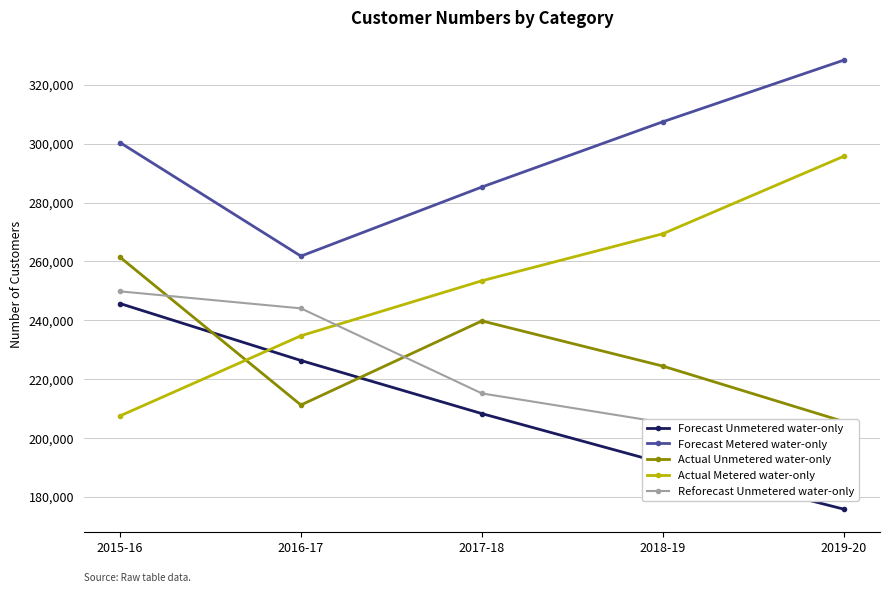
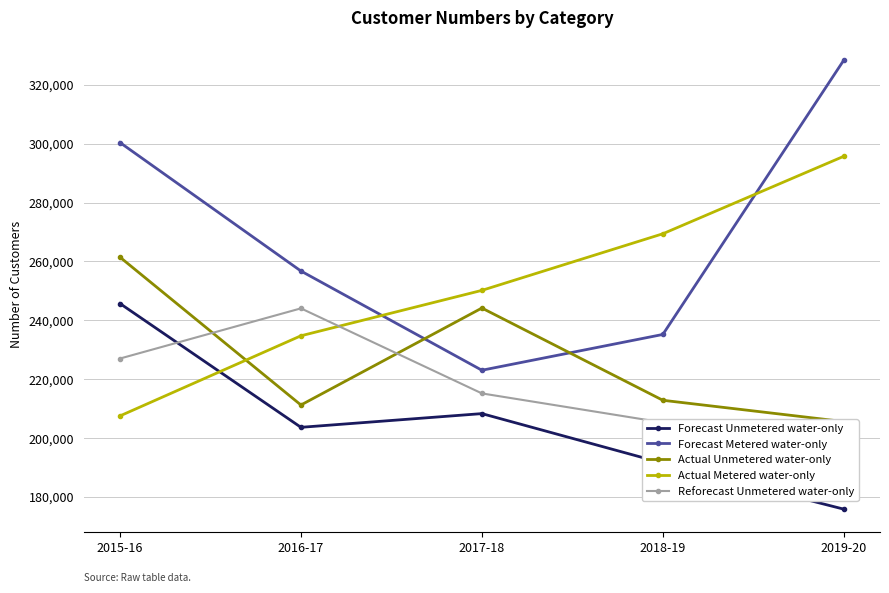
Reforecast Unmetered water-only, 2015-16: 250,000 -> 227,000
Forecast Unmetered water-only, 2016-17: 226,000 -> 204,000
Forecast Metered water-only, 2016-17: 262,000 -> 257,000
Forecast Metered water-only, 2017-18: 285,000 -> 223,000
Actual Unmetered water-only, 2017-18: 240,000 -> 244,000
Actual Metered water-only, 2017-18: 253,000 -> 250,000
Forecast Metered water-only, 2018-19: 307,000 -> 235,000
Actual Unmetered water-only, 2018-19: 224,000 -> 213,000
